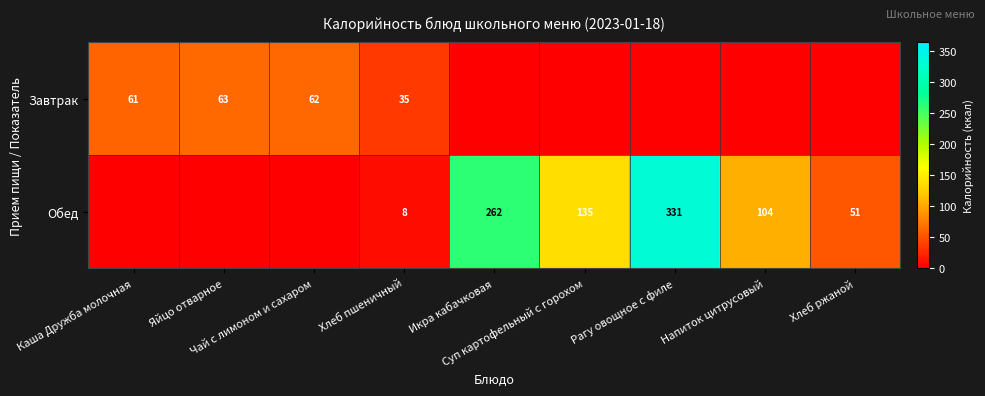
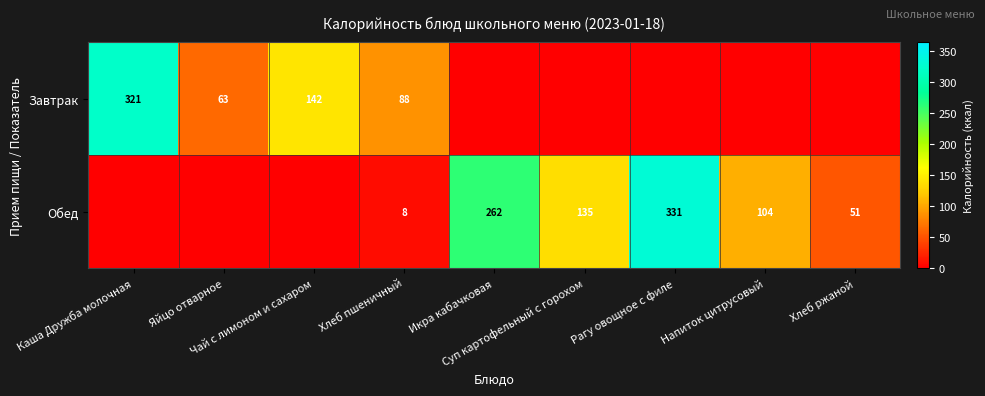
Завтрак, Каша Дружба молочная: 61 -> 321
Завтрак, Чай с лимоном и сахаром: 62 -> 142
Завтрак, Хлеб пшеничный: 35 -> 88
